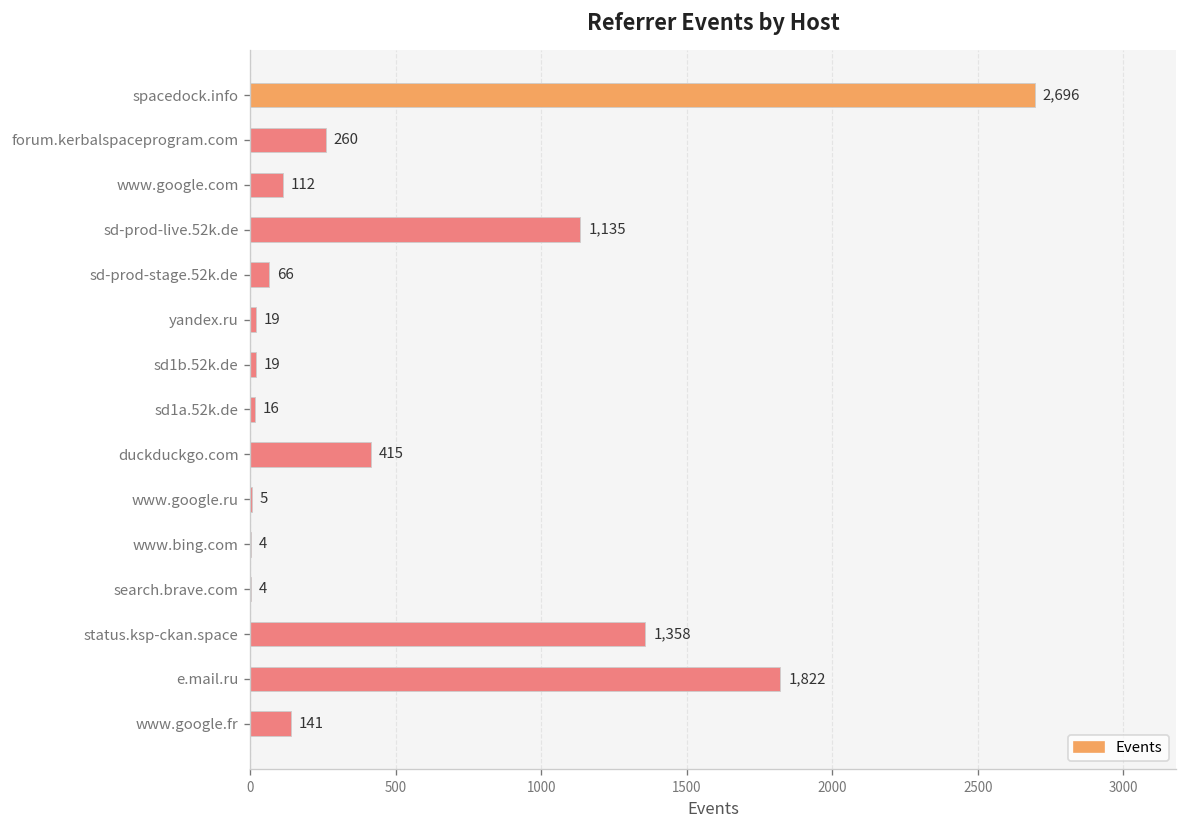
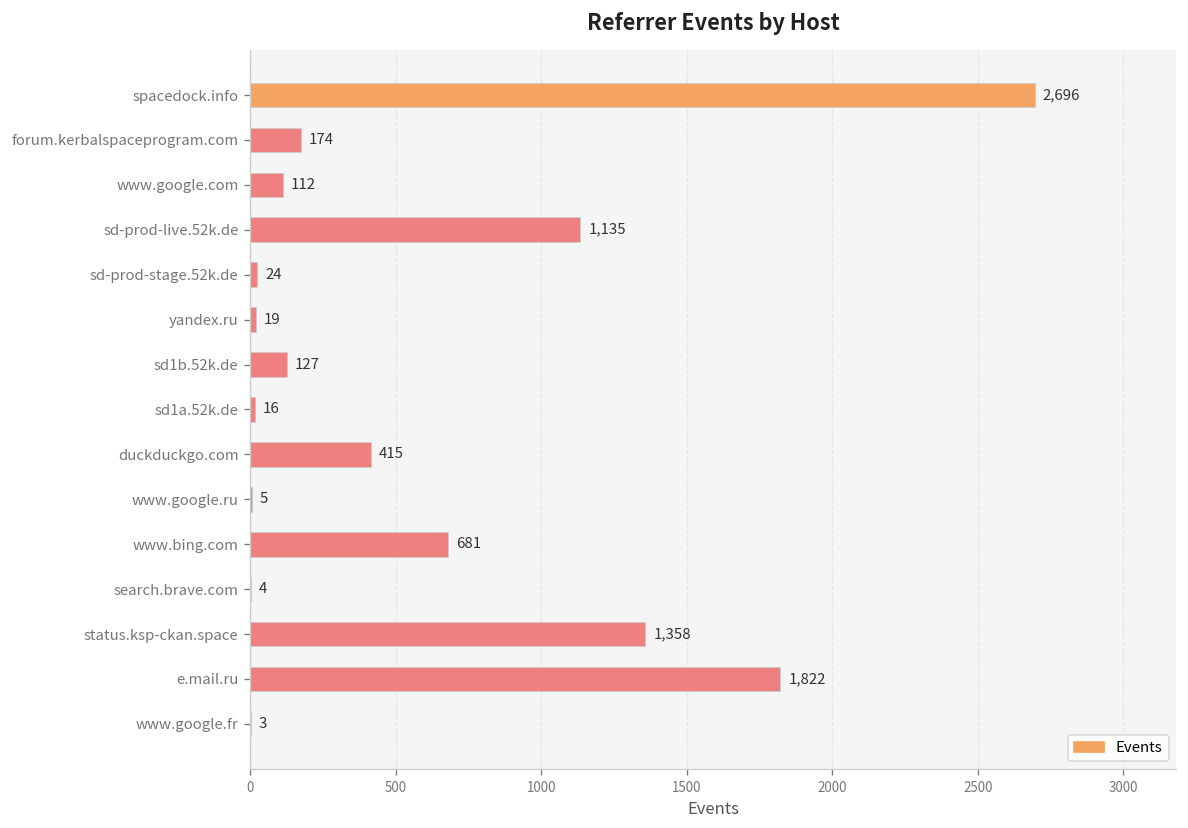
forum.kerbalspaceprogram.com: 260 -> 174
sd-prod-stage.52k.de: 66 -> 24
sd1b.52k.de: 19 -> 127
www.bing.com: 4 -> 681
www.google.fr: 141 -> 3
